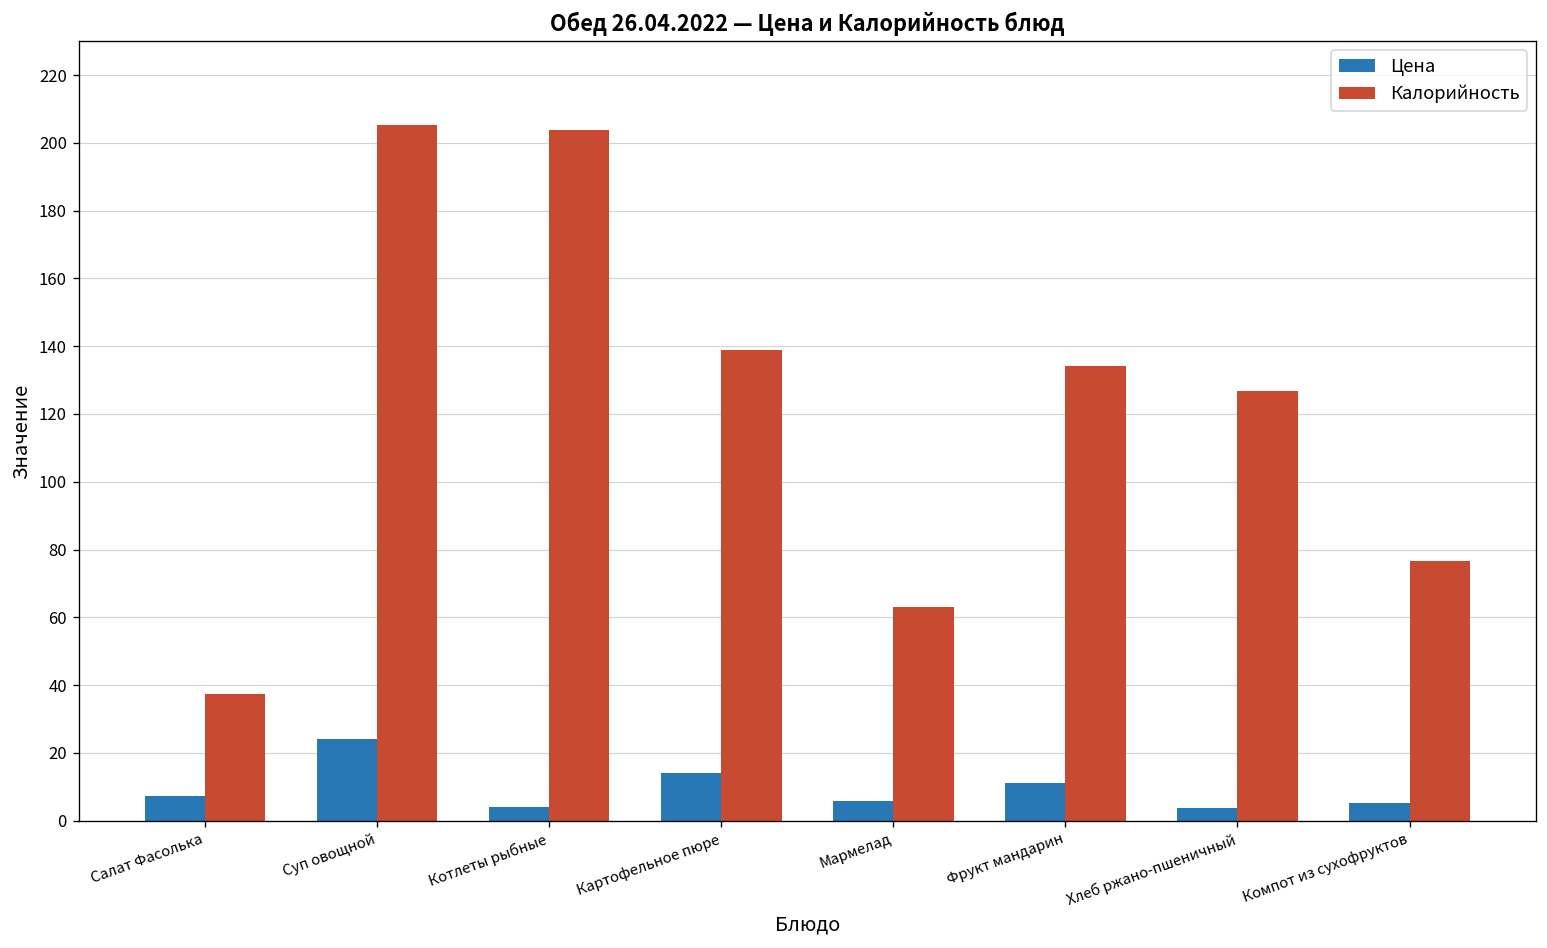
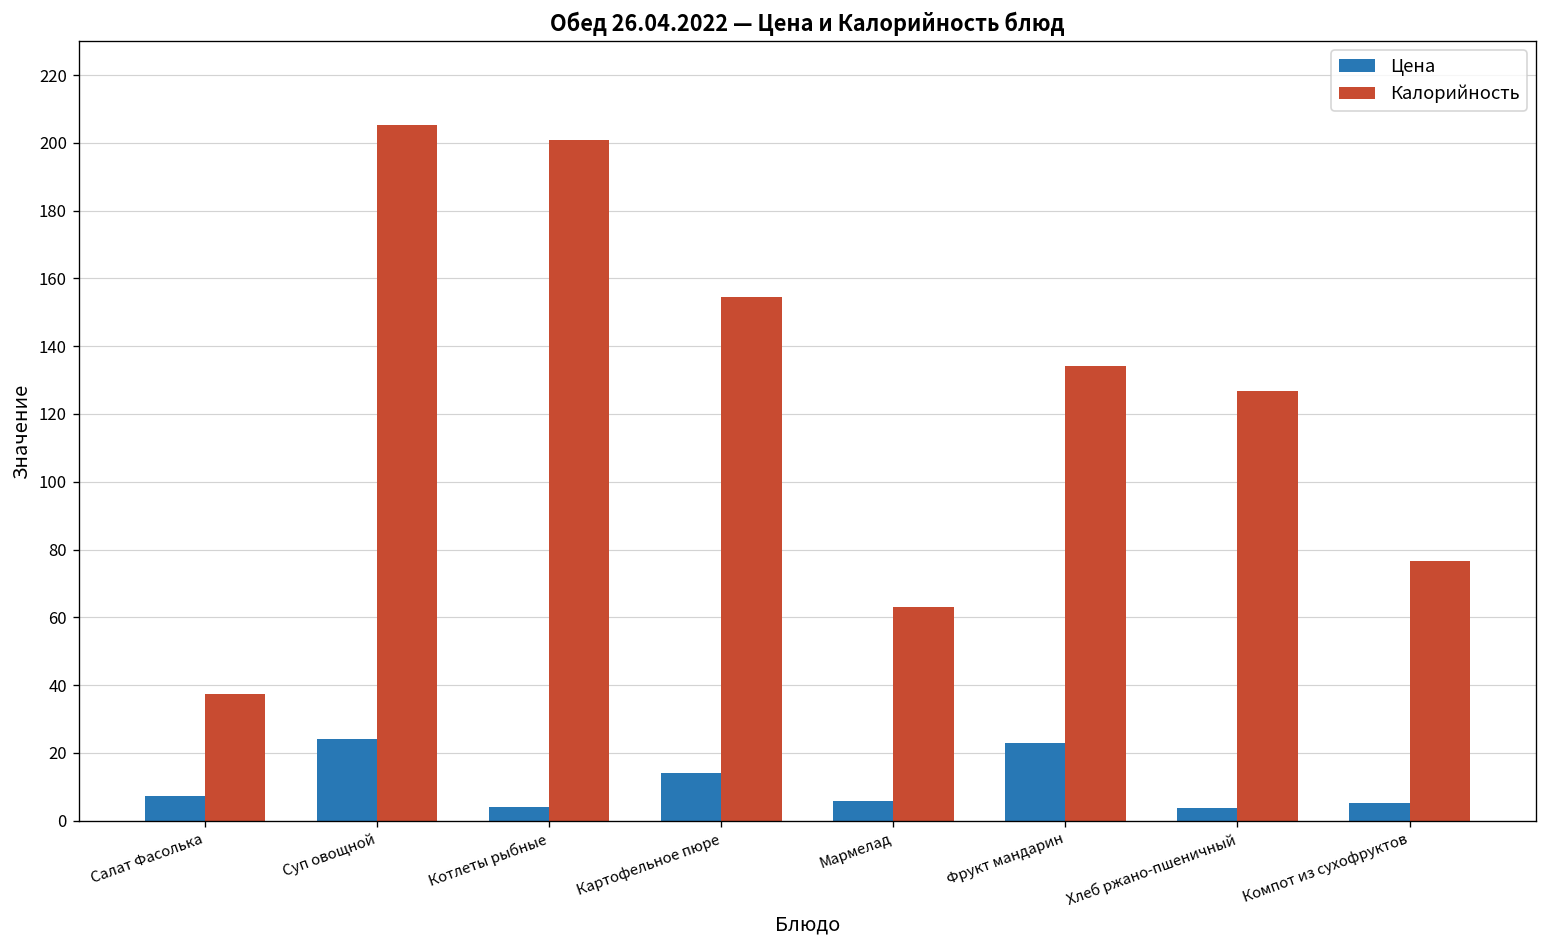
Калорийность, Котлеты рыбные: 204 -> 201
Калорийность, Картофельное пюре: 139 -> 155
Цена, Фрукт мандарин: 11 -> 23
